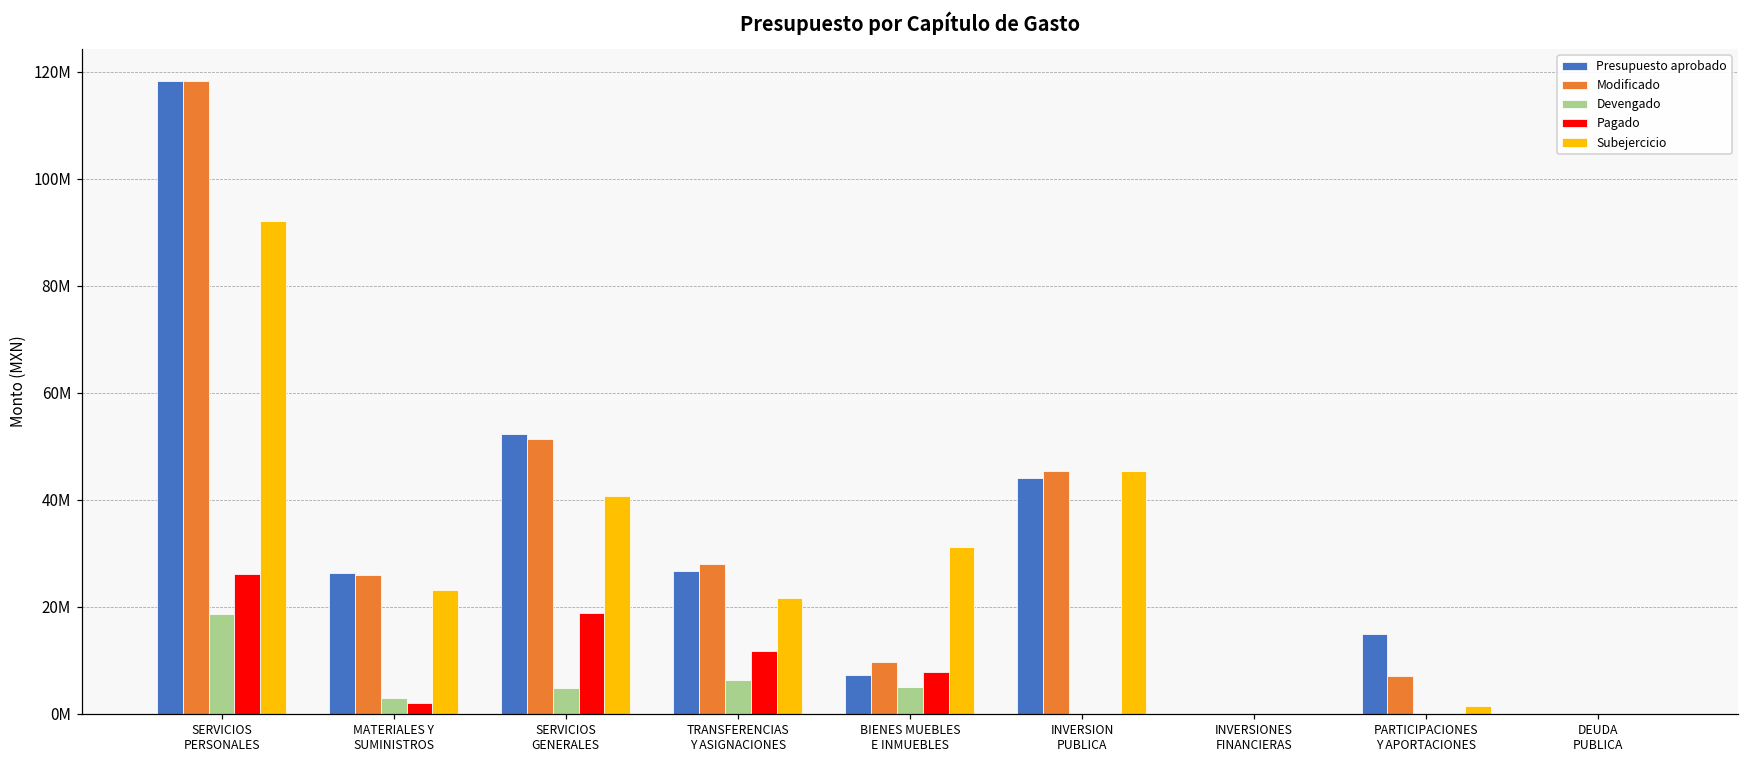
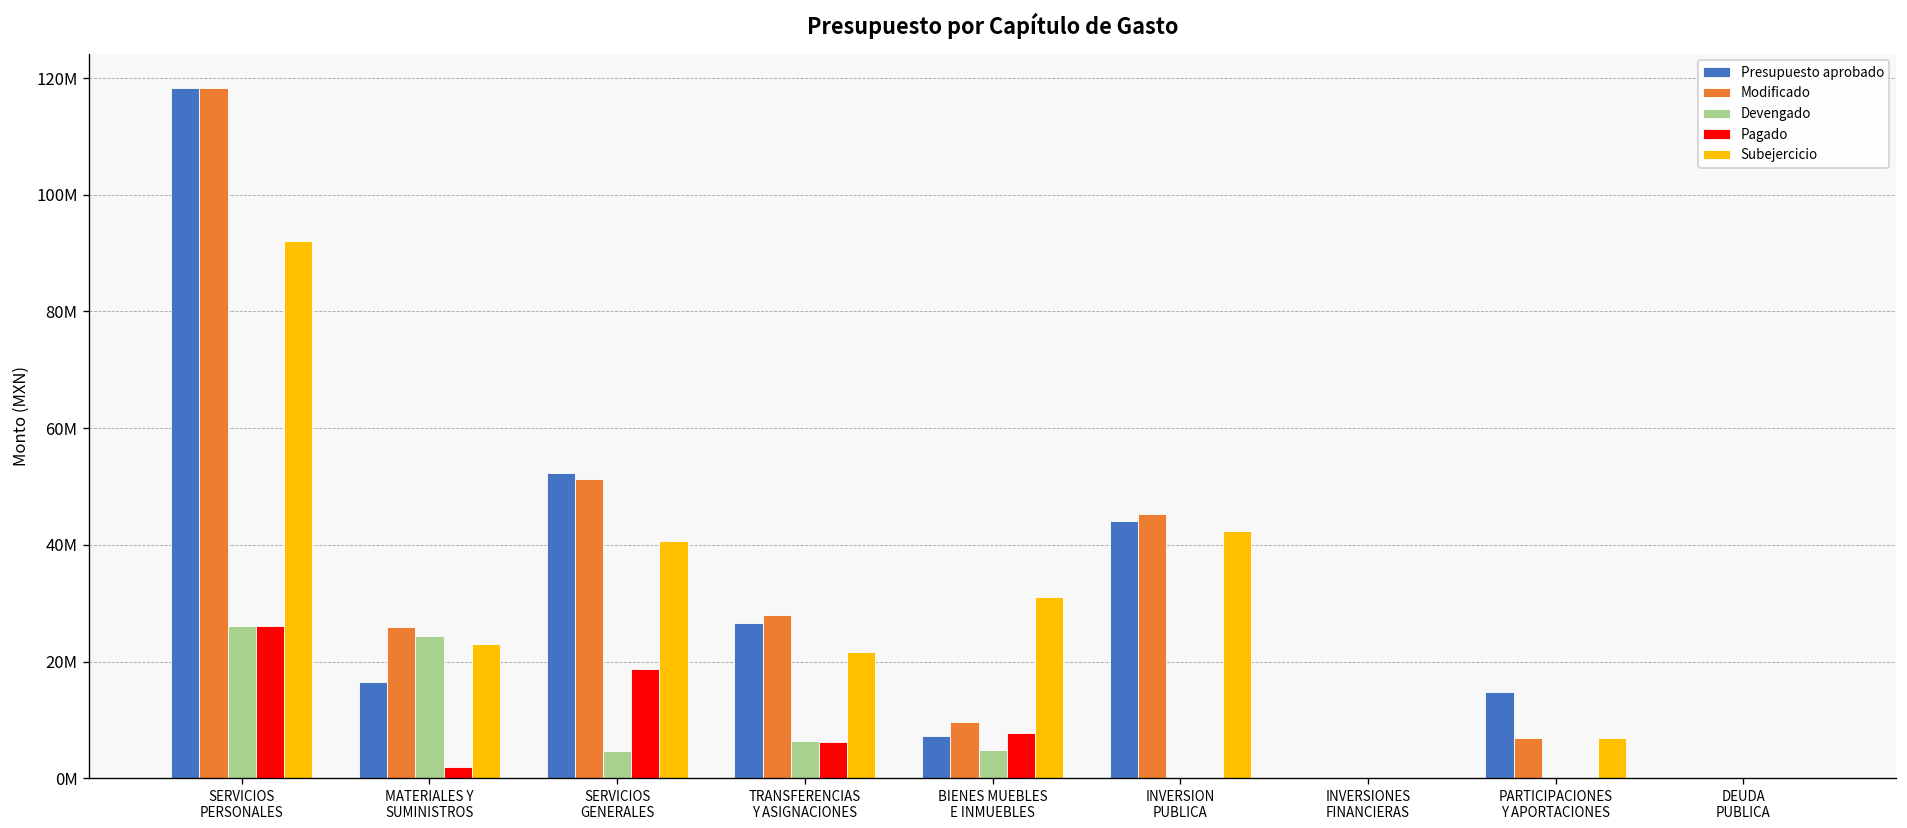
Devengado, SERVICIOS PERSONALES: 19000000 -> 26000000
Presupuesto aprobado, MATERIALES Y SUMINISTROS: 26000000 -> 16000000
Devengado, MATERIALES Y SUMINISTROS: 3000000 -> 24000000
Pagado, TRANSFERENCIAS Y ASIGNACIONES: 12000000 -> 6000000
Subejercicio, INVERSION PUBLICA: 45000000 -> 42000000
Subejercicio, PARTICIPACIONES Y APORTACIONES: 1000000 -> 7000000
